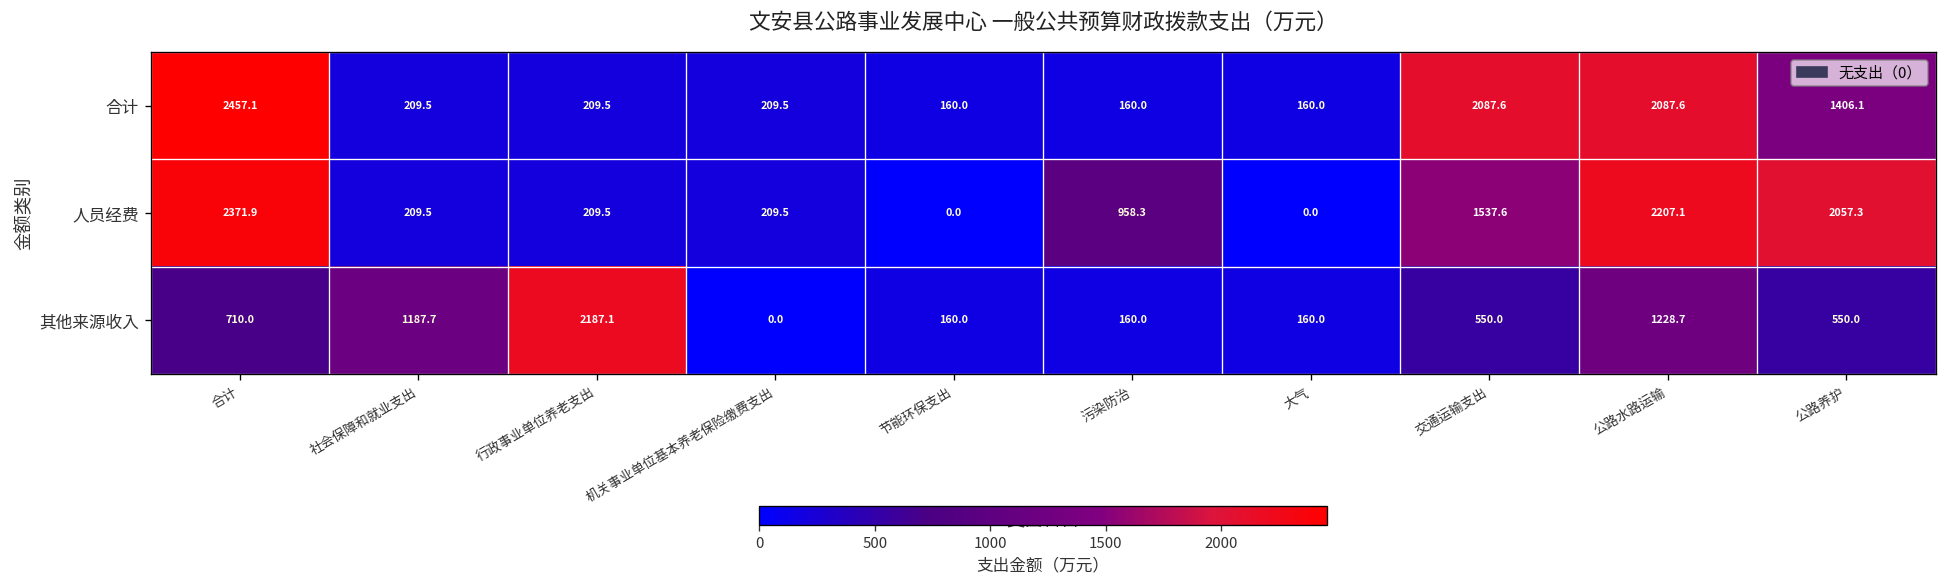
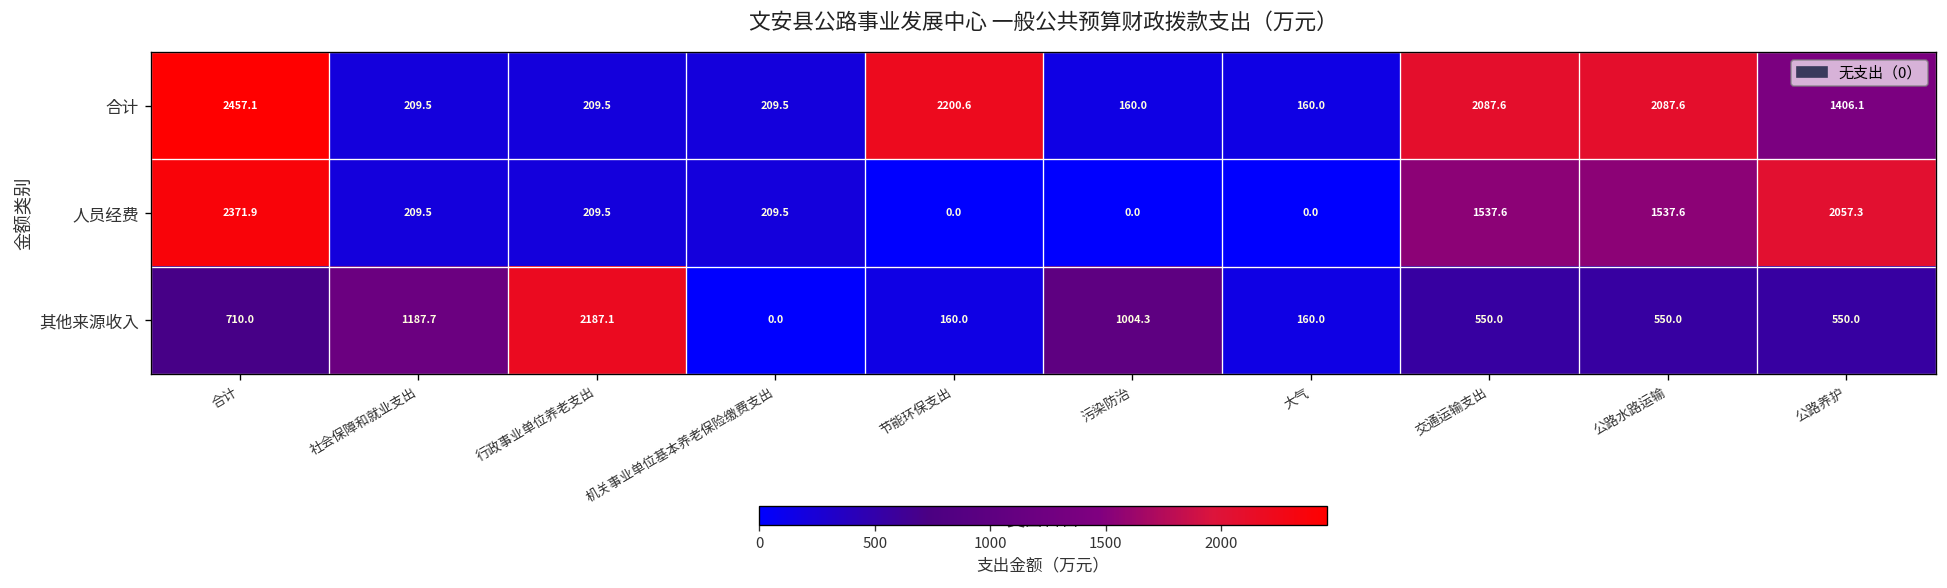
合计, 节能环保支出: 160.0 -> 2200.6
人员经费, 污染防治: 958.3 -> 0.0
人员经费, 公路水路运输: 2207.1 -> 1537.6
其他来源收入, 污染防治: 160.0 -> 1004.3
其他来源收入, 公路水路运输: 1228.7 -> 550.0
